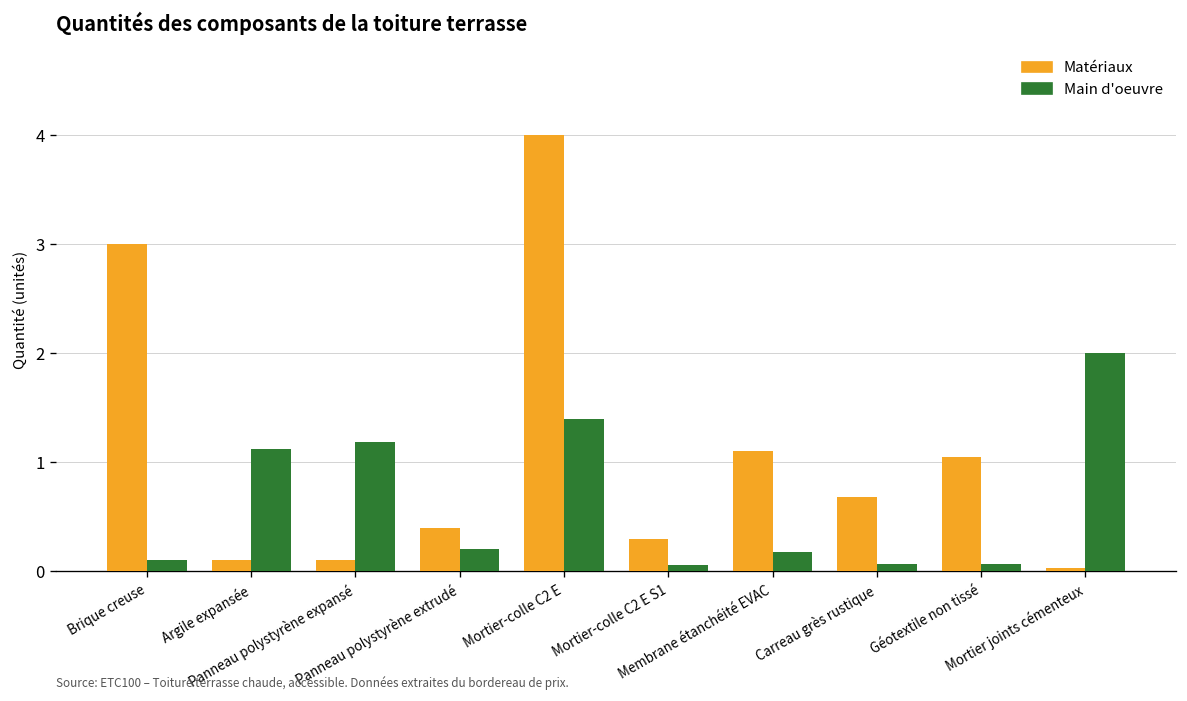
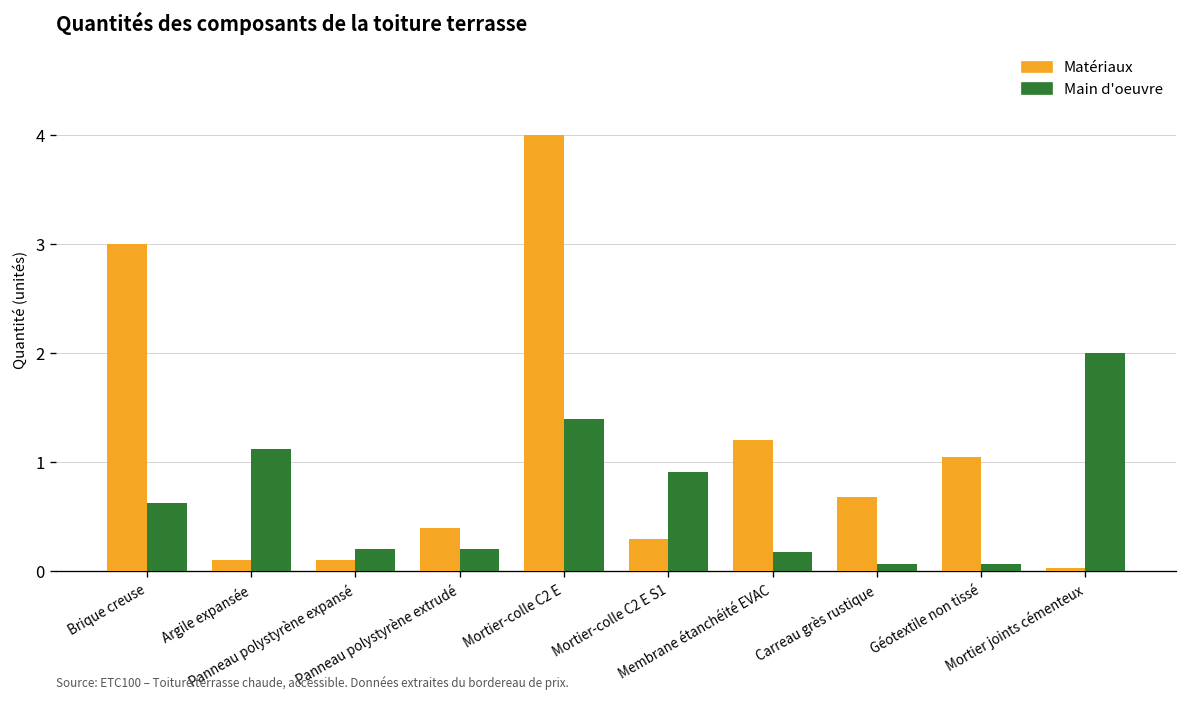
Main d'oeuvre, Brique creuse: 0.1 -> 0.6
Main d'oeuvre, Panneau polystyrène expansé: 1.2 -> 0.2
Main d'oeuvre, Mortier-colle C2 E S1: 0.1 -> 0.9
Matériaux, Membrane étanchéité EVAC: 1.1 -> 1.2
